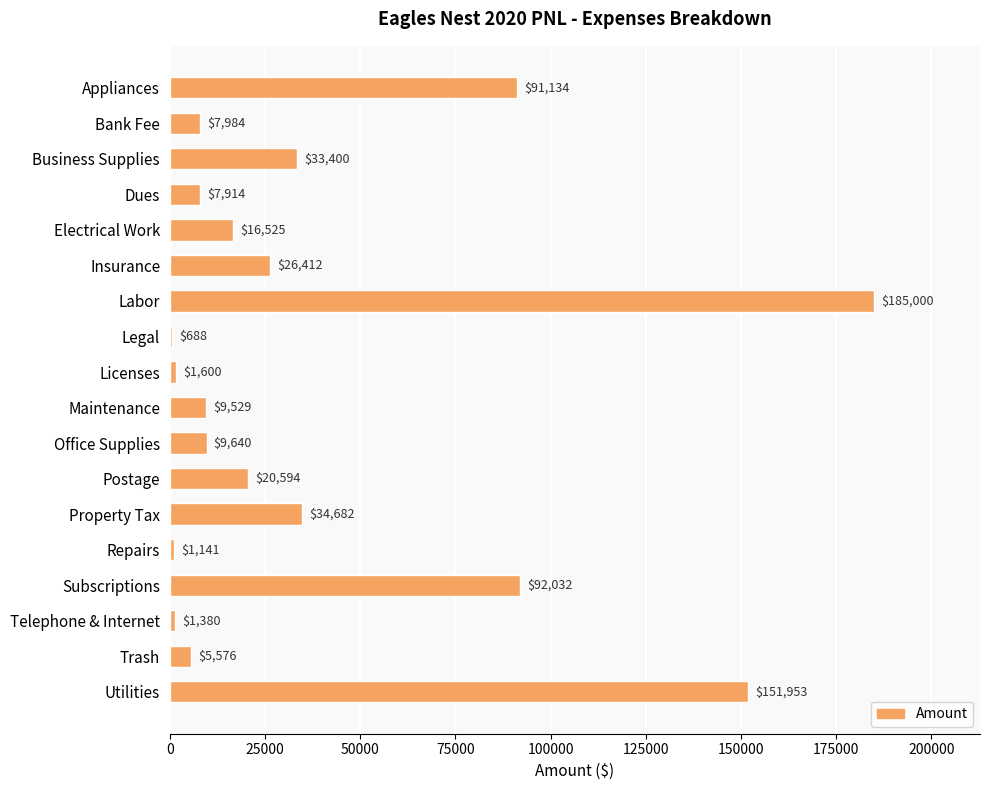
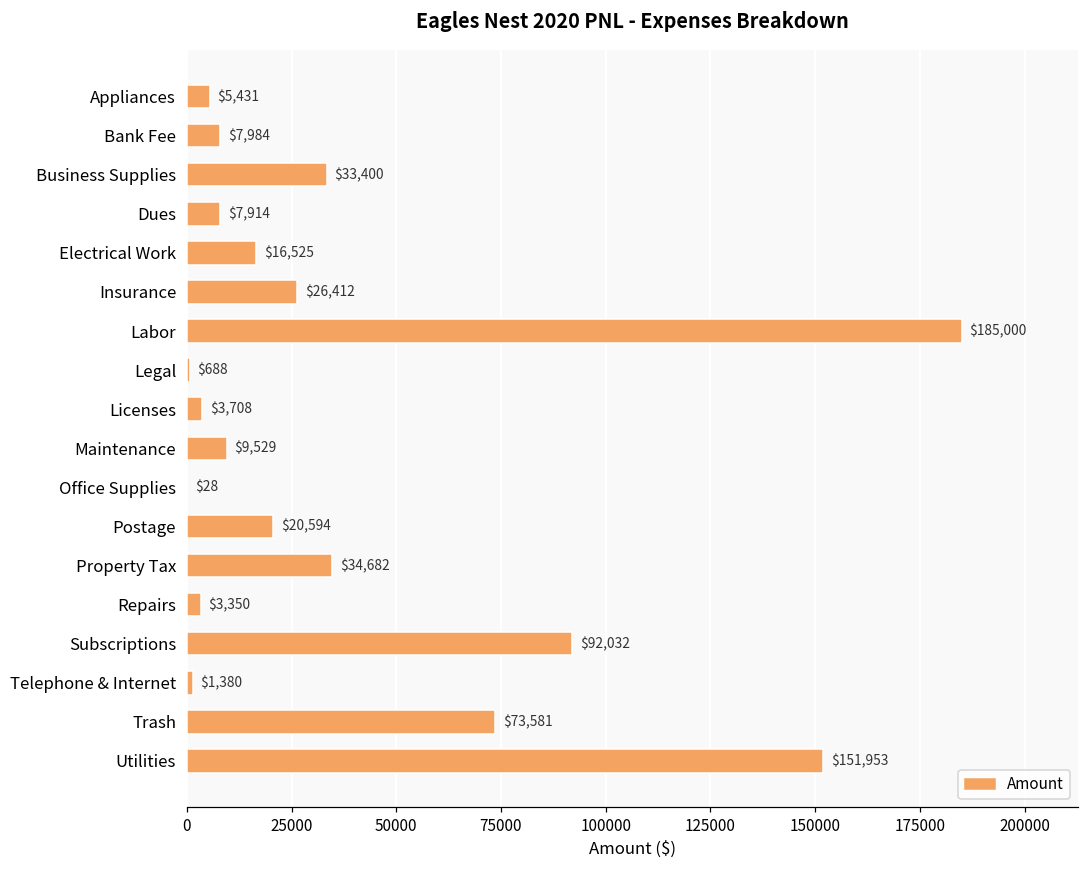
Appliances: $91,134 -> $5,431
Licenses: $1,600 -> $3,708
Office Supplies: $9,640 -> $28
Repairs: $1,141 -> $3,350
Trash: $5,576 -> $73,581
